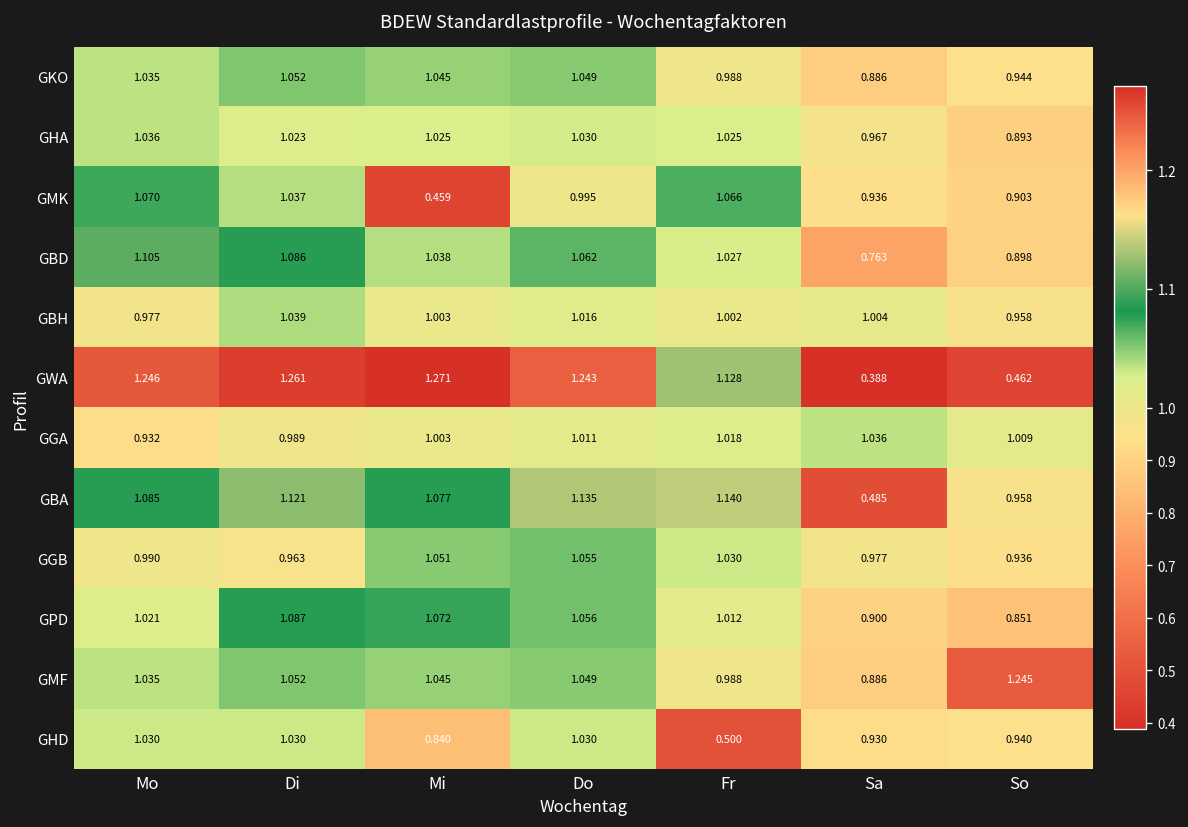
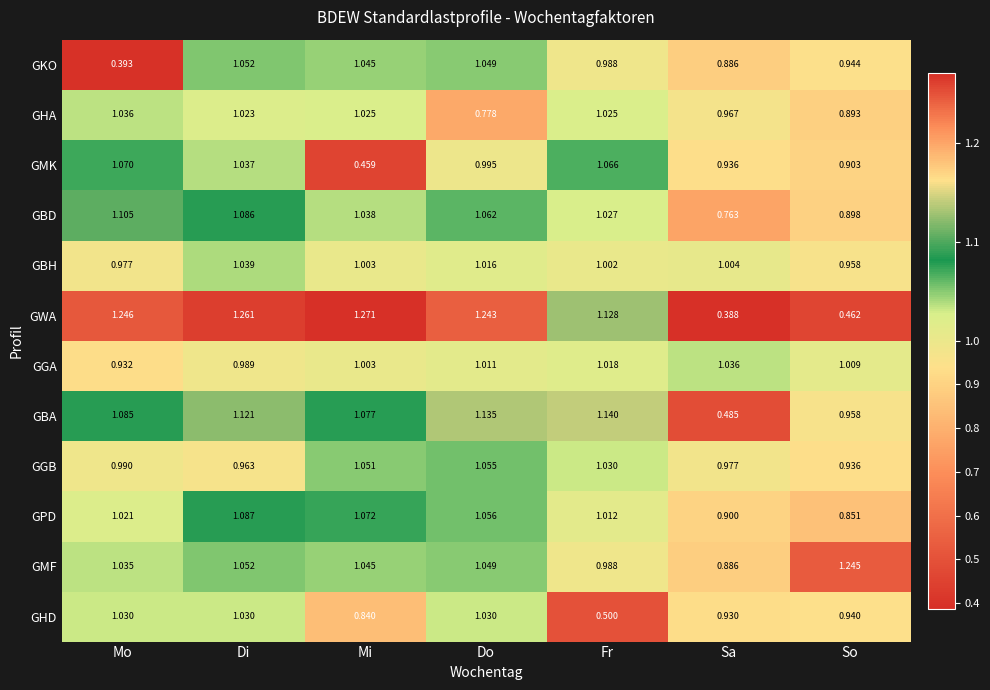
GKO, Mo: 1.035 -> 0.393
GHA, Do: 1.030 -> 0.778
